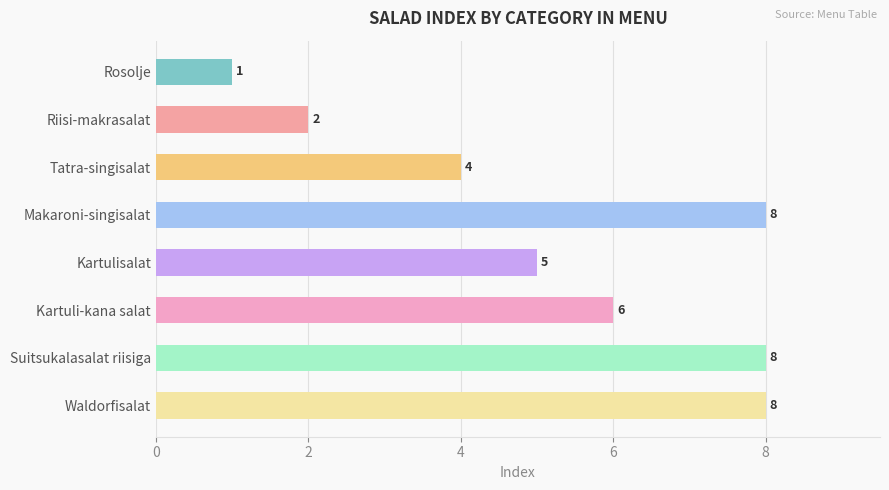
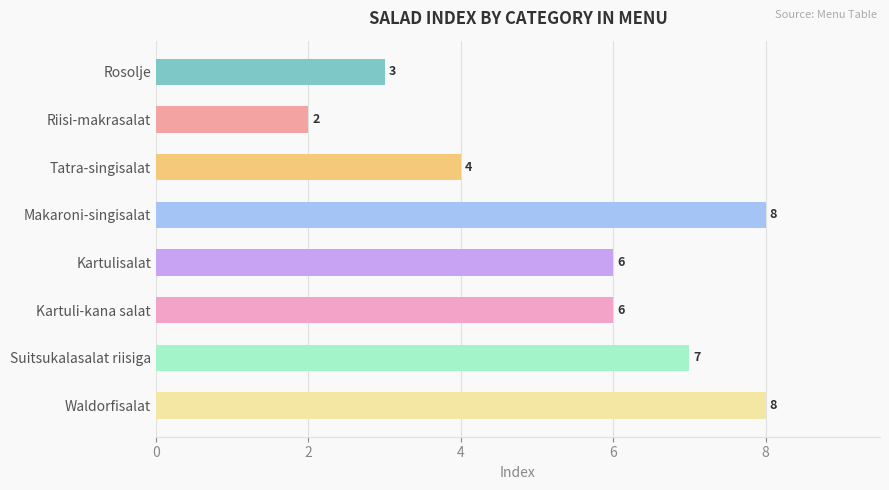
Rosolje: 1 -> 3
Kartulisalat: 5 -> 6
Suitsukalasalat riisiga: 8 -> 7
